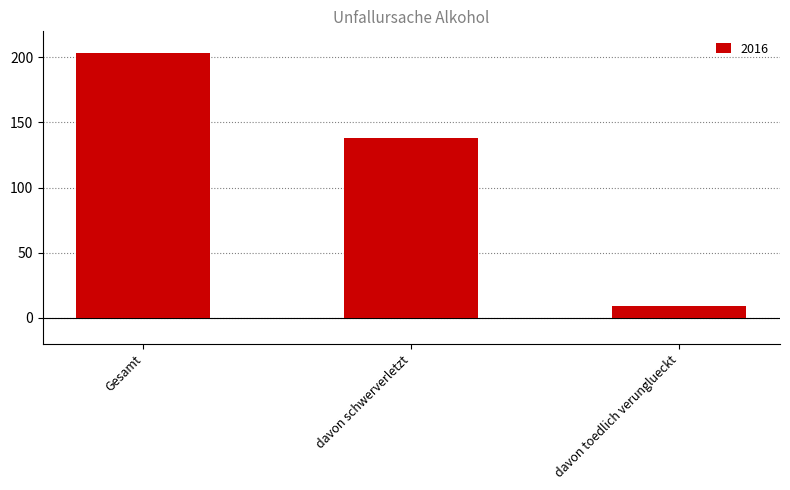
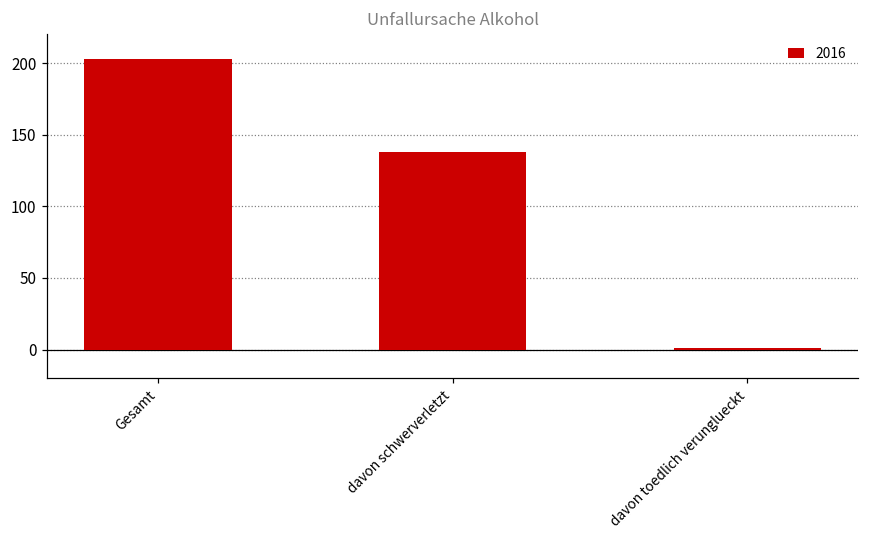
davon toedlich verunglueckt: 9 -> 1
